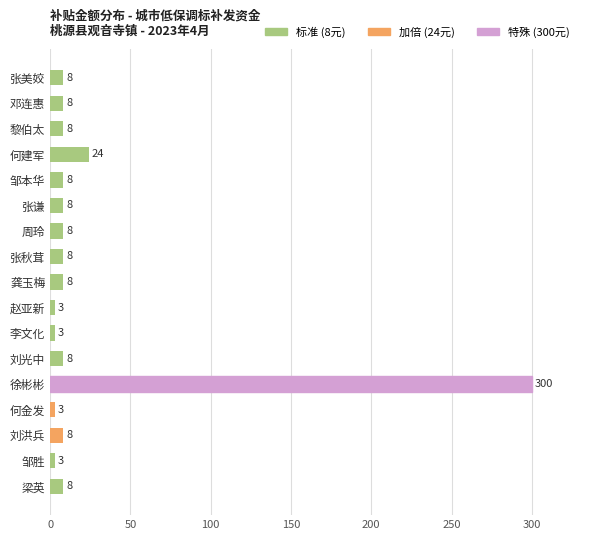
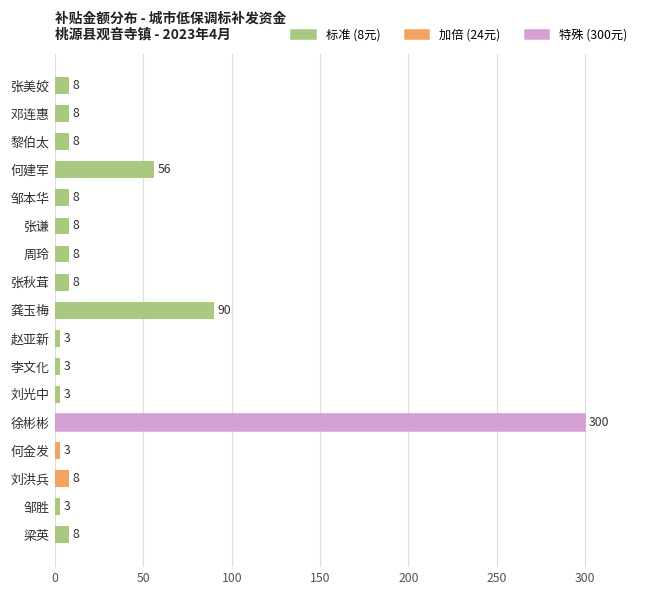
何建军: 24 -> 56
龚玉梅: 8 -> 90
刘光中: 8 -> 3
